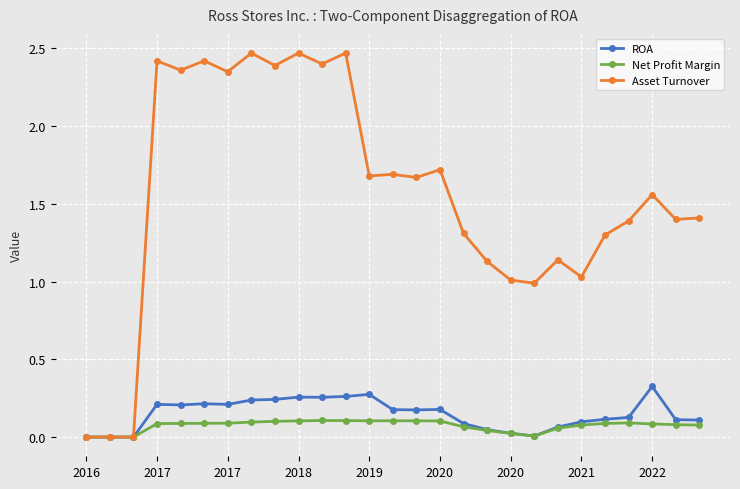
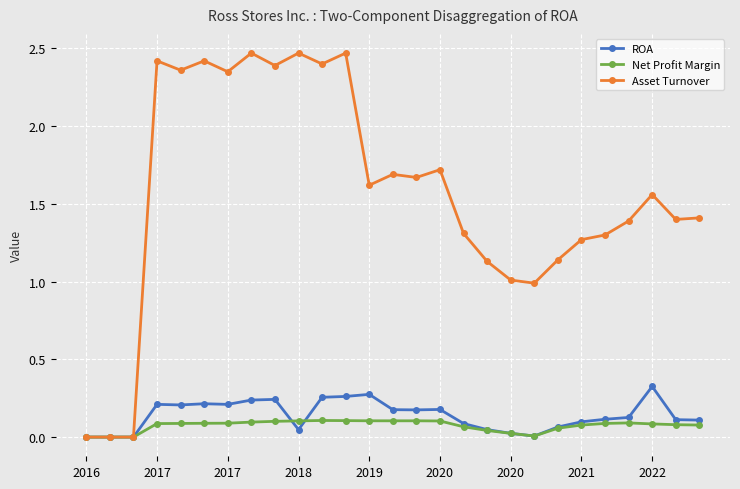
ROA, 2018: 0.26 -> 0.05
Asset Turnover, 2019: 1.68 -> 1.62
Asset Turnover, 2021: 1.03 -> 1.27
